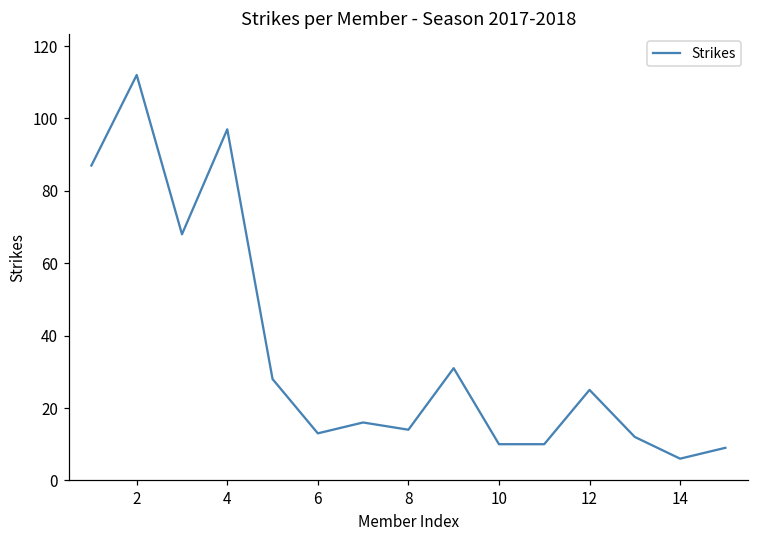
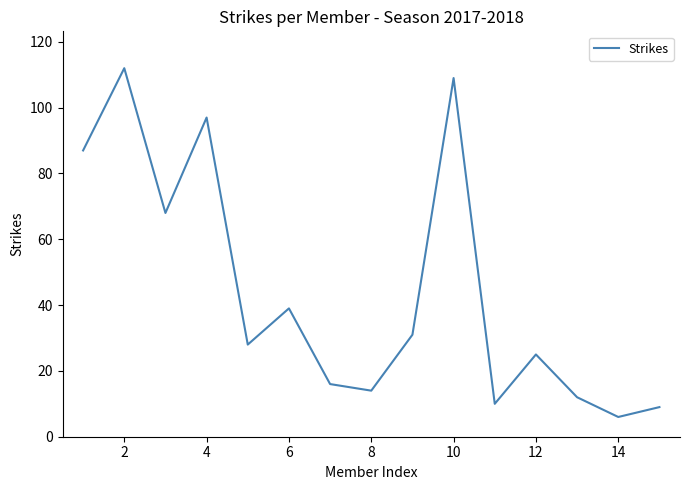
6: 13 -> 39
10: 10 -> 109
